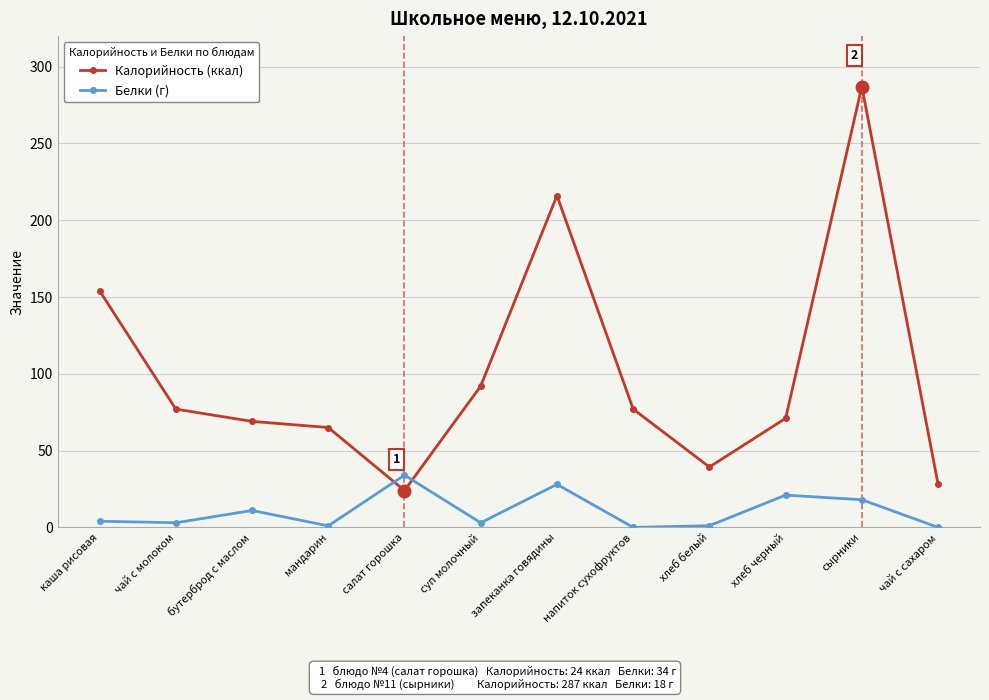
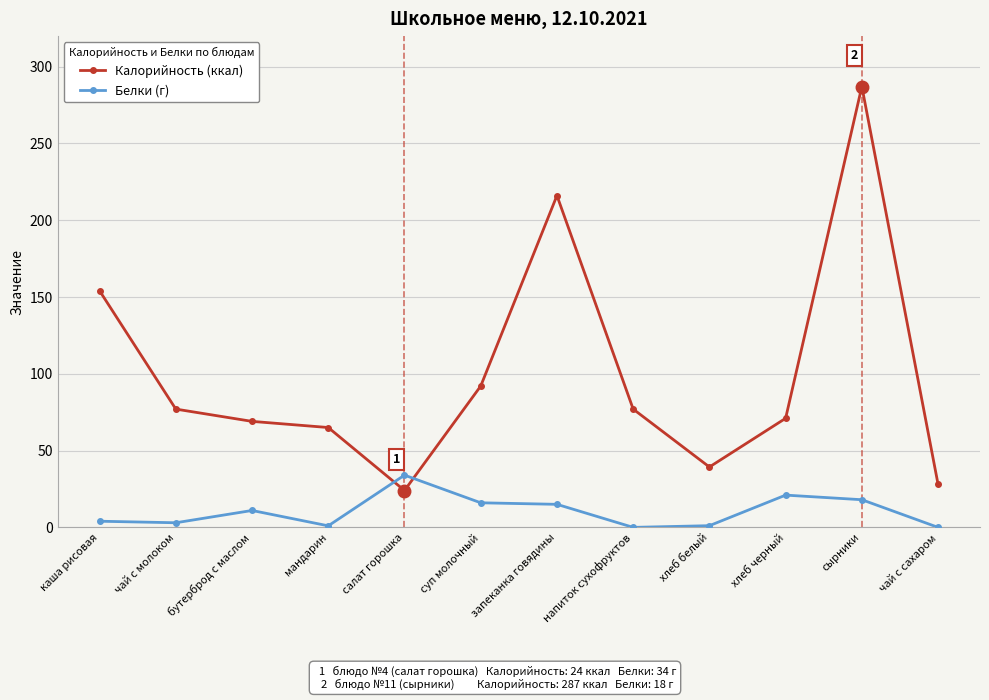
Белки (г), суп молочный: 3 -> 16
Белки (г), запеканка говядины: 28 -> 15
